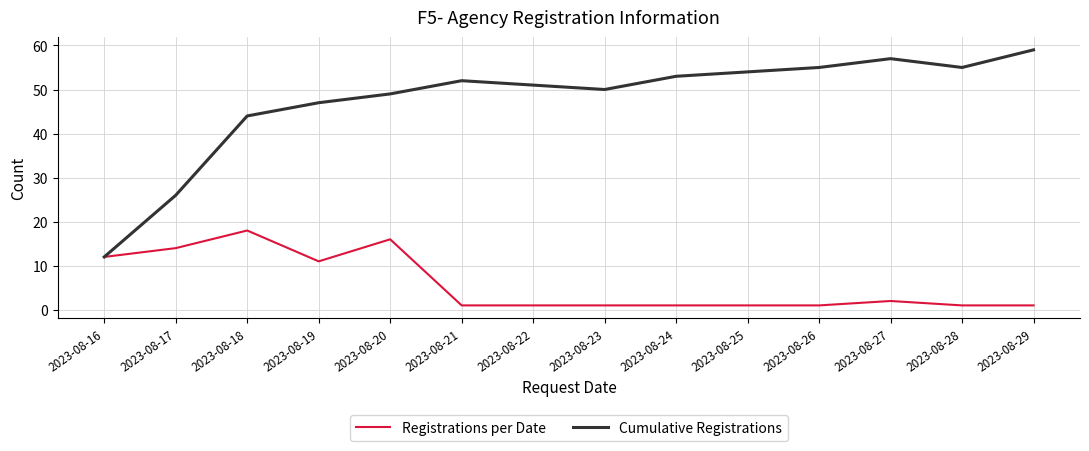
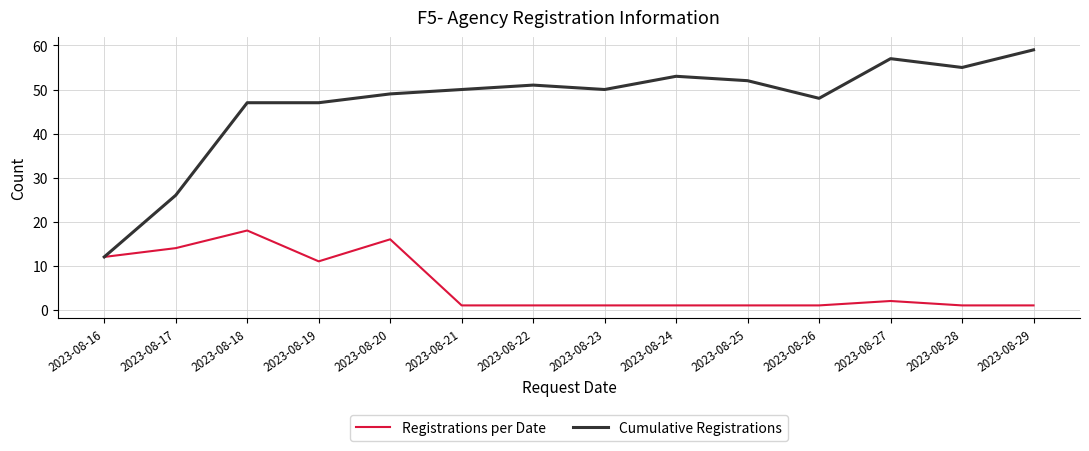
Cumulative Registrations, 2023-08-18: 44 -> 47
Cumulative Registrations, 2023-08-21: 52 -> 50
Cumulative Registrations, 2023-08-25: 54 -> 52
Cumulative Registrations, 2023-08-26: 55 -> 48
